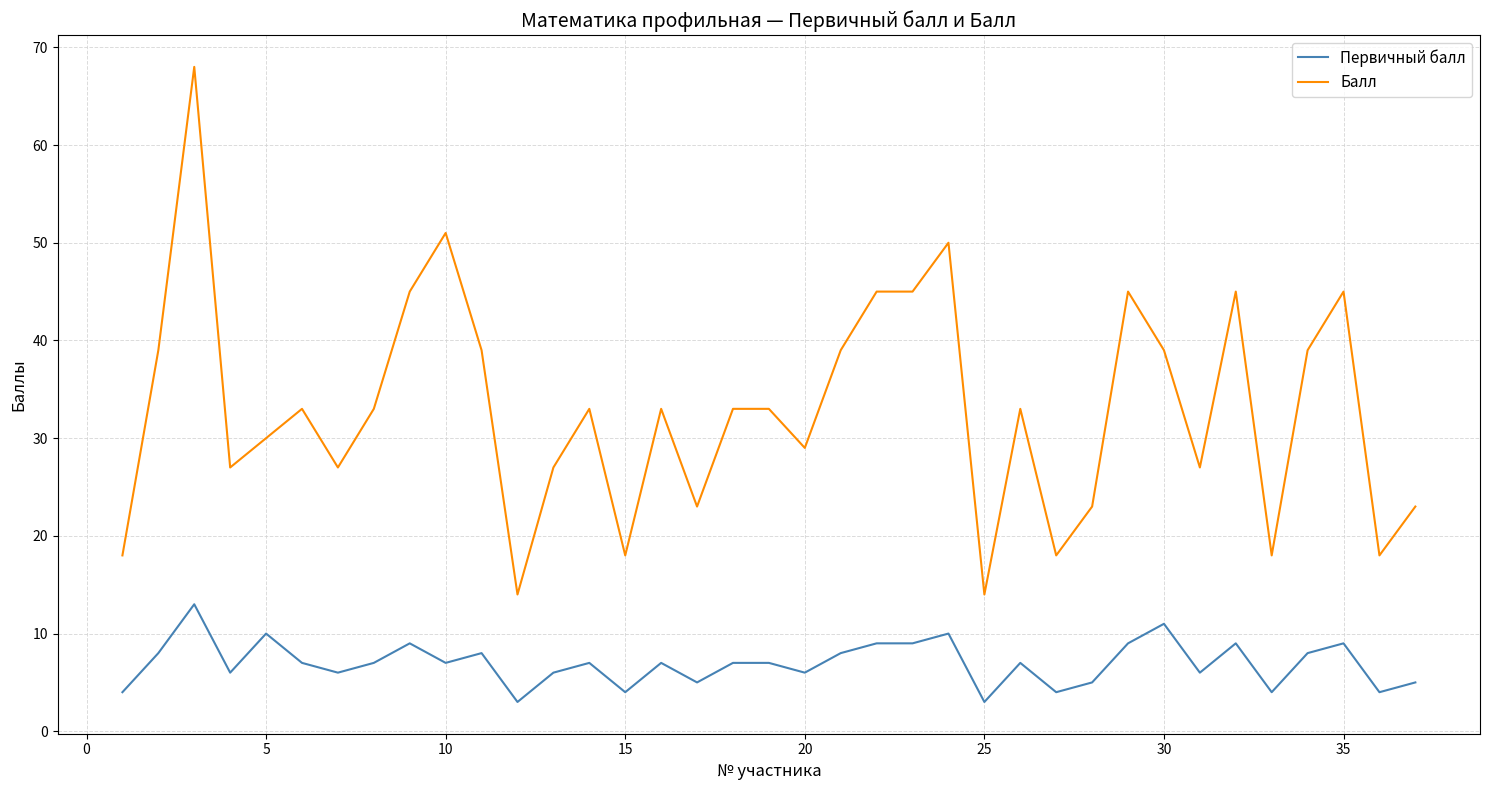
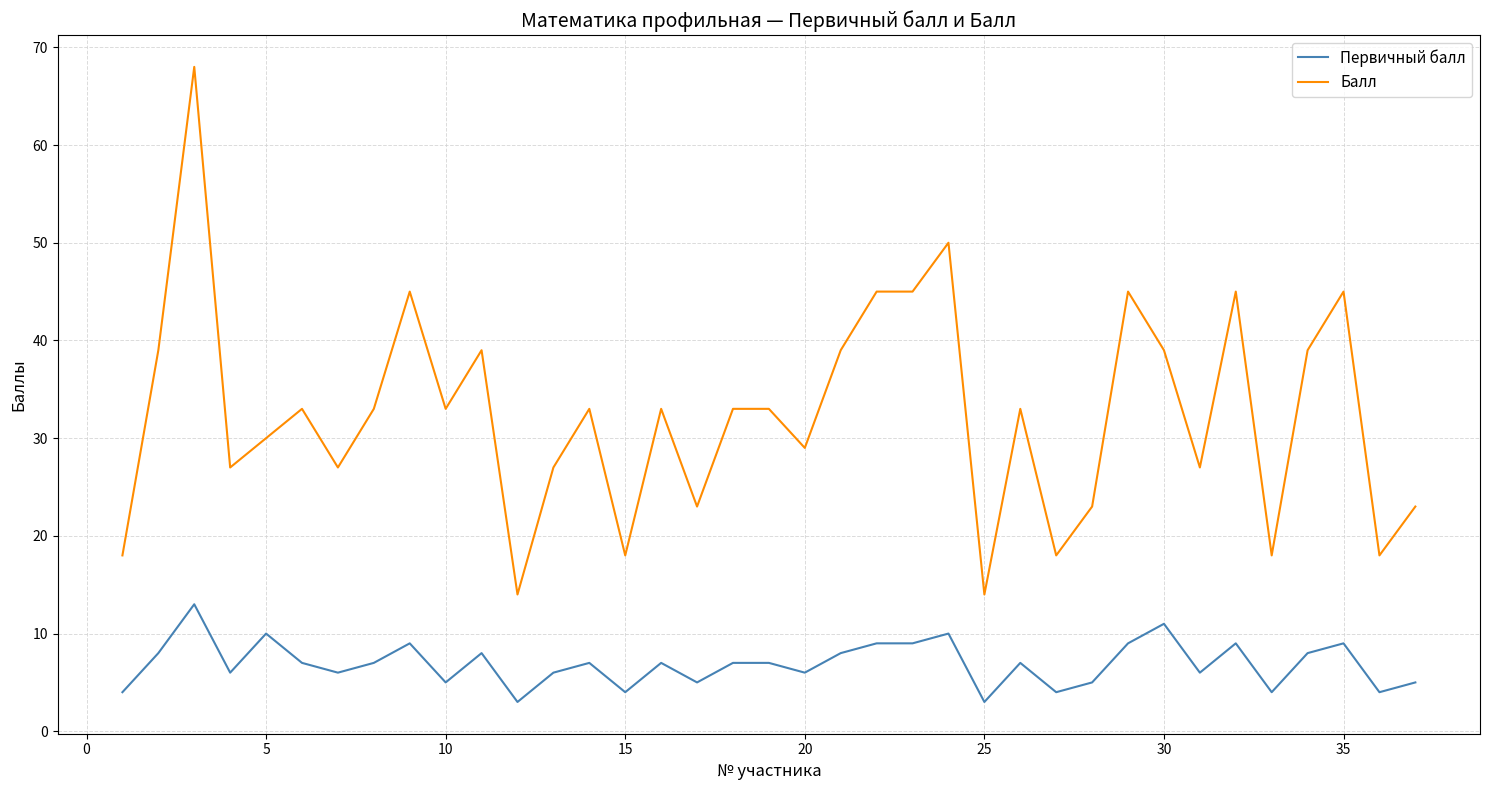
Первичный балл, 10: 7 -> 5
Балл, 10: 51 -> 33
